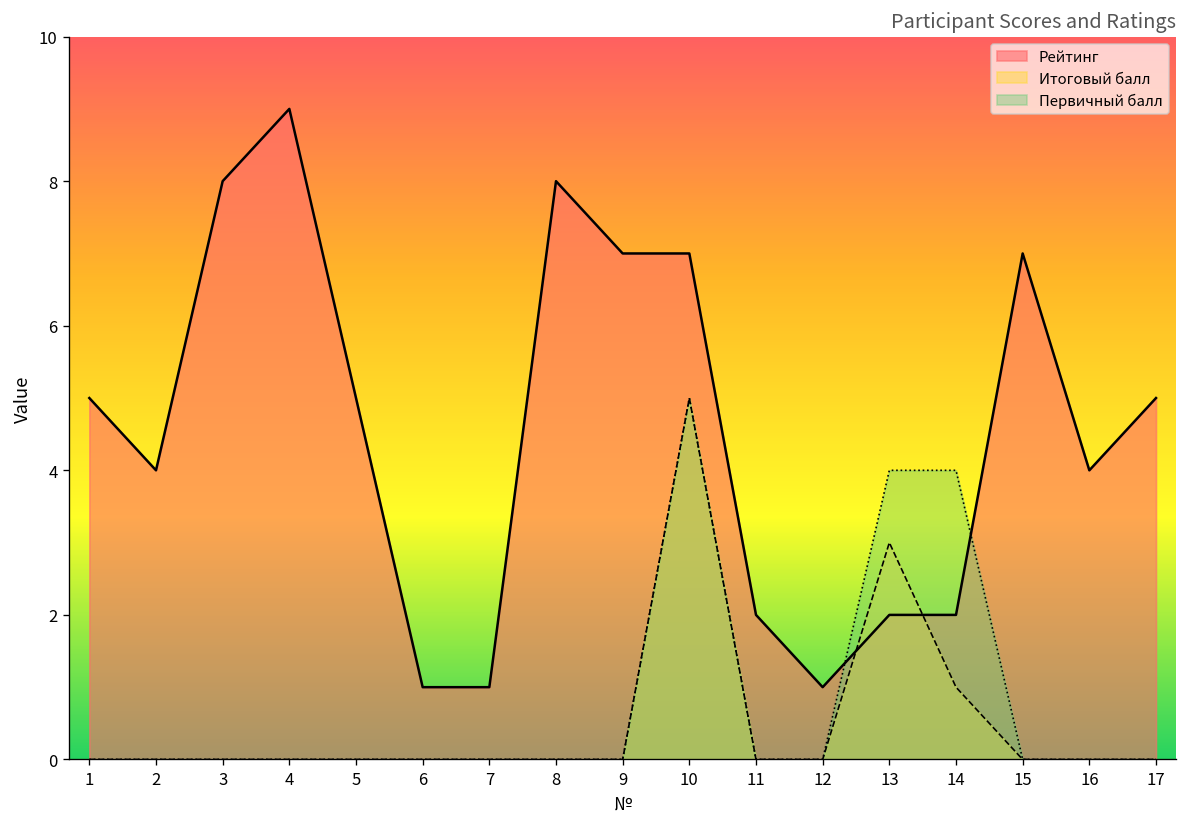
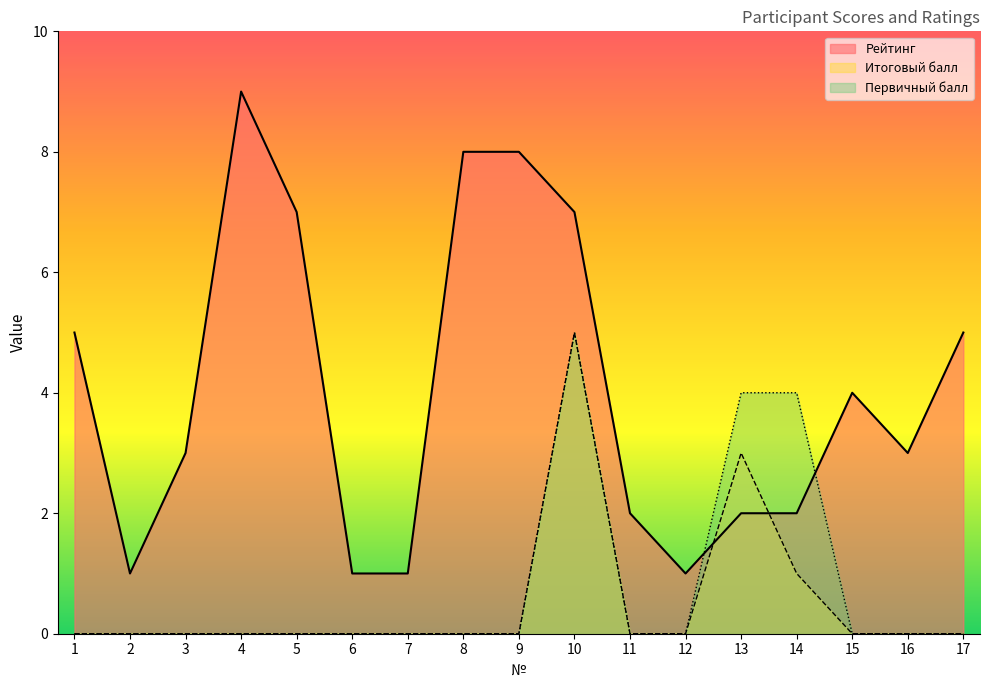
Рейтинг, 2: 4 -> 1
Рейтинг, 3: 8 -> 3
Рейтинг, 5: 5 -> 7
Рейтинг, 9: 7 -> 8
Рейтинг, 15: 7 -> 4
Рейтинг, 16: 4 -> 3
